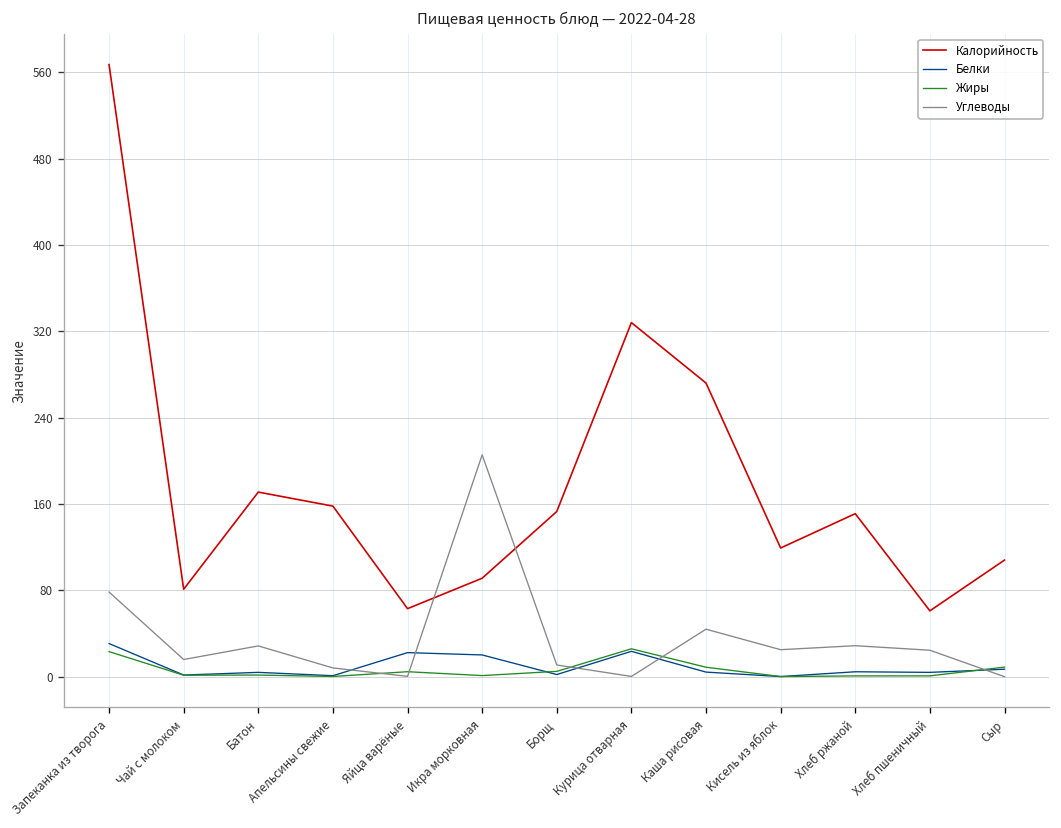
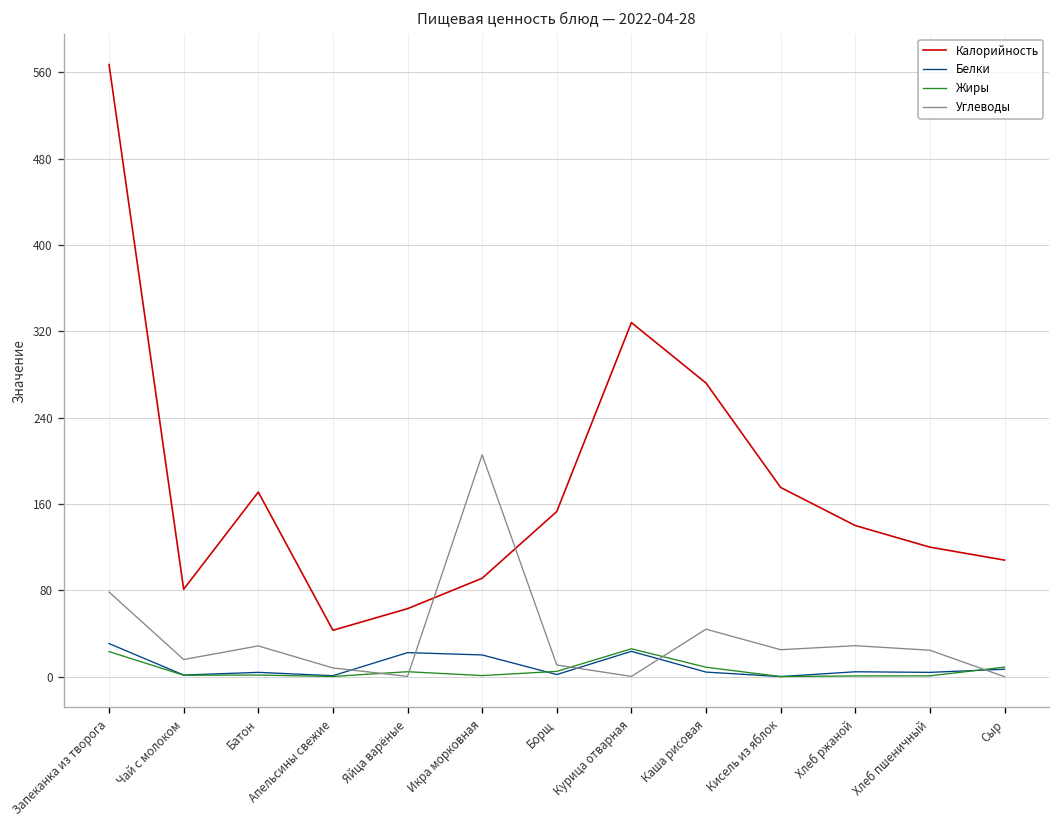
Калорийность, Апельсины свежие: 160 -> 40
Калорийность, Кисель из яблок: 120 -> 180
Калорийность, Хлеб ржаной: 150 -> 140
Калорийность, Хлеб пшеничный: 60 -> 120
